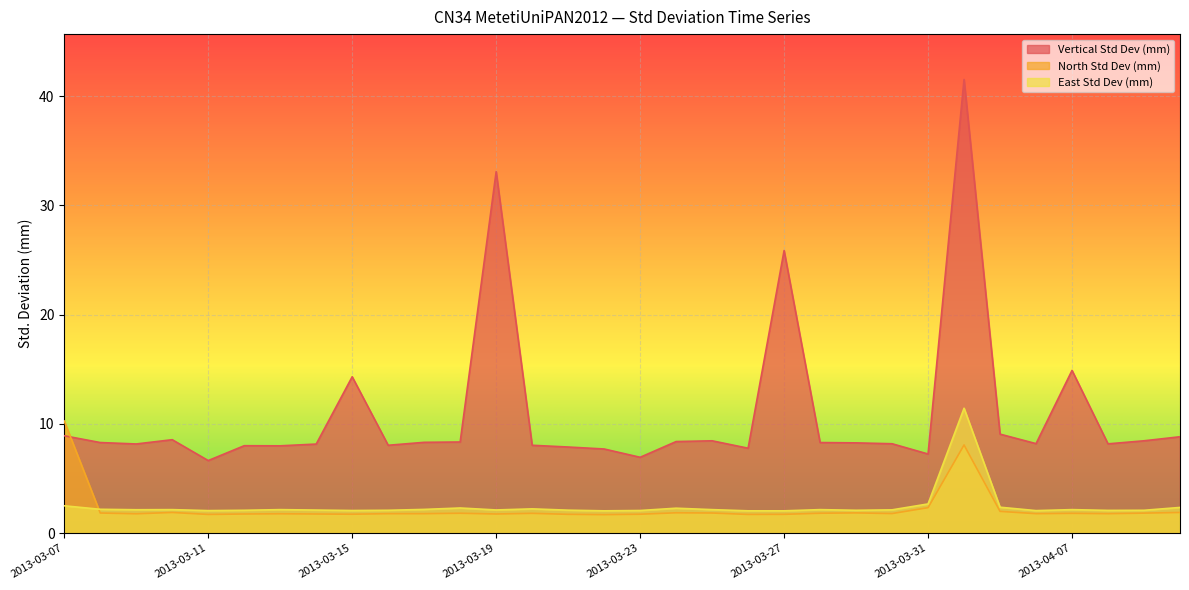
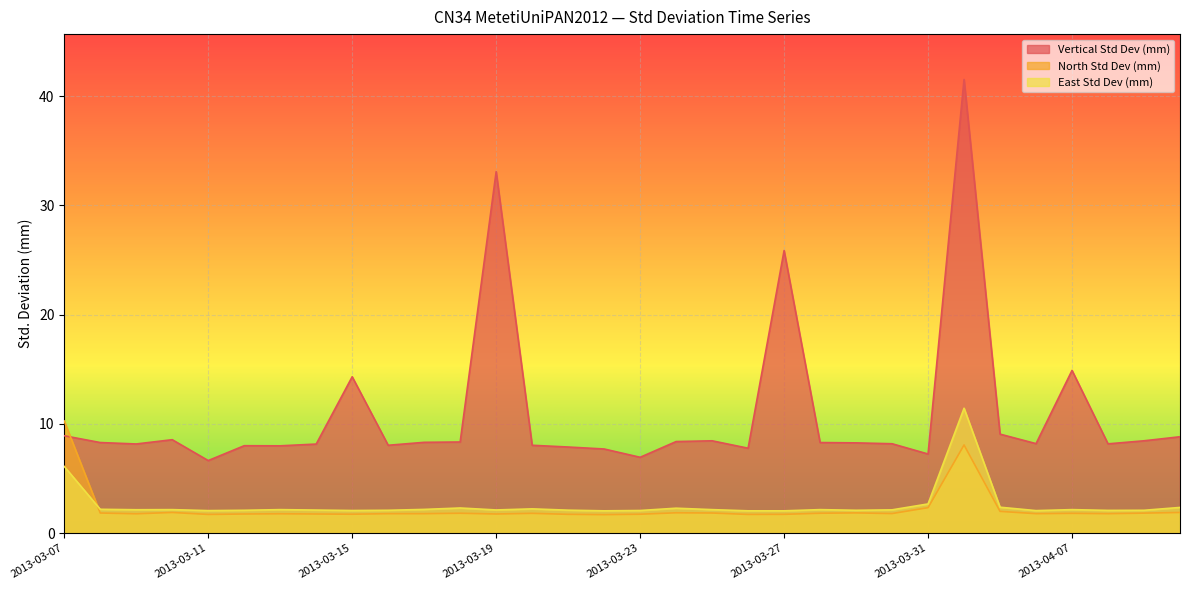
East Std Dev (mm), 2013-03-07: 2.5 -> 6.1
